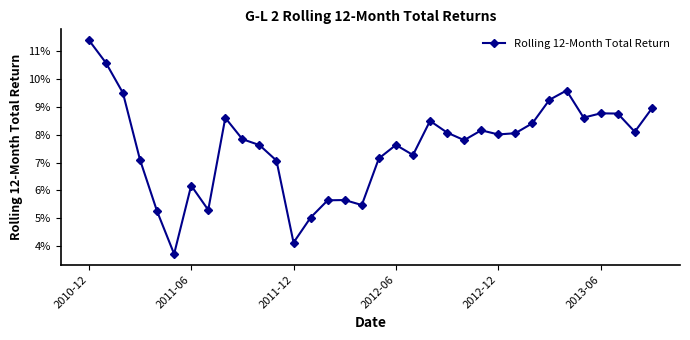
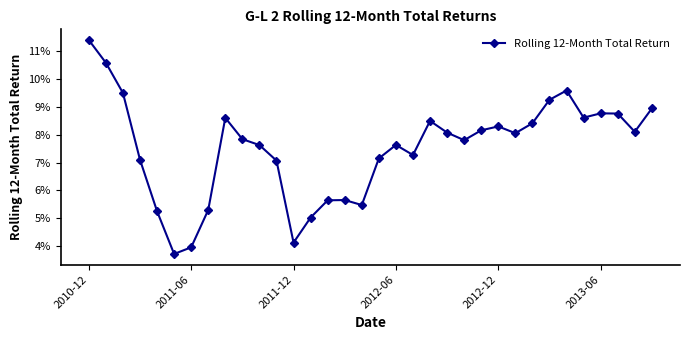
2011-06: 6.2% -> 4.0%
2012-12: 8.0% -> 8.3%
